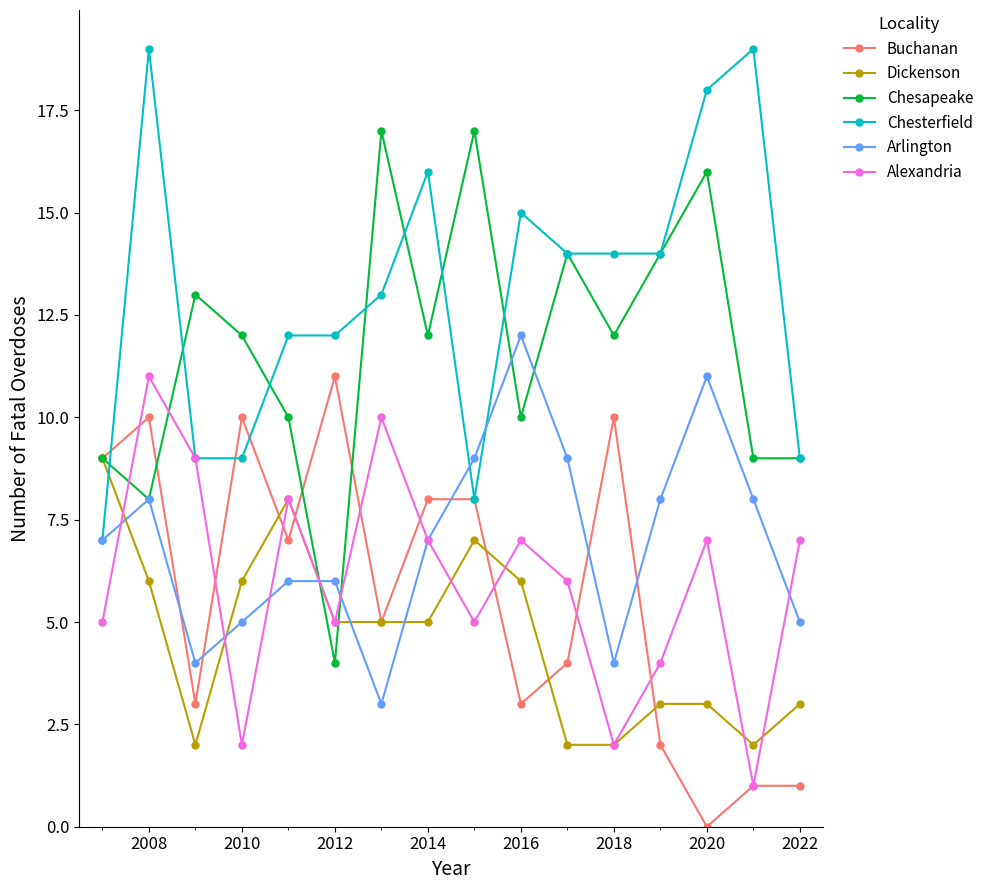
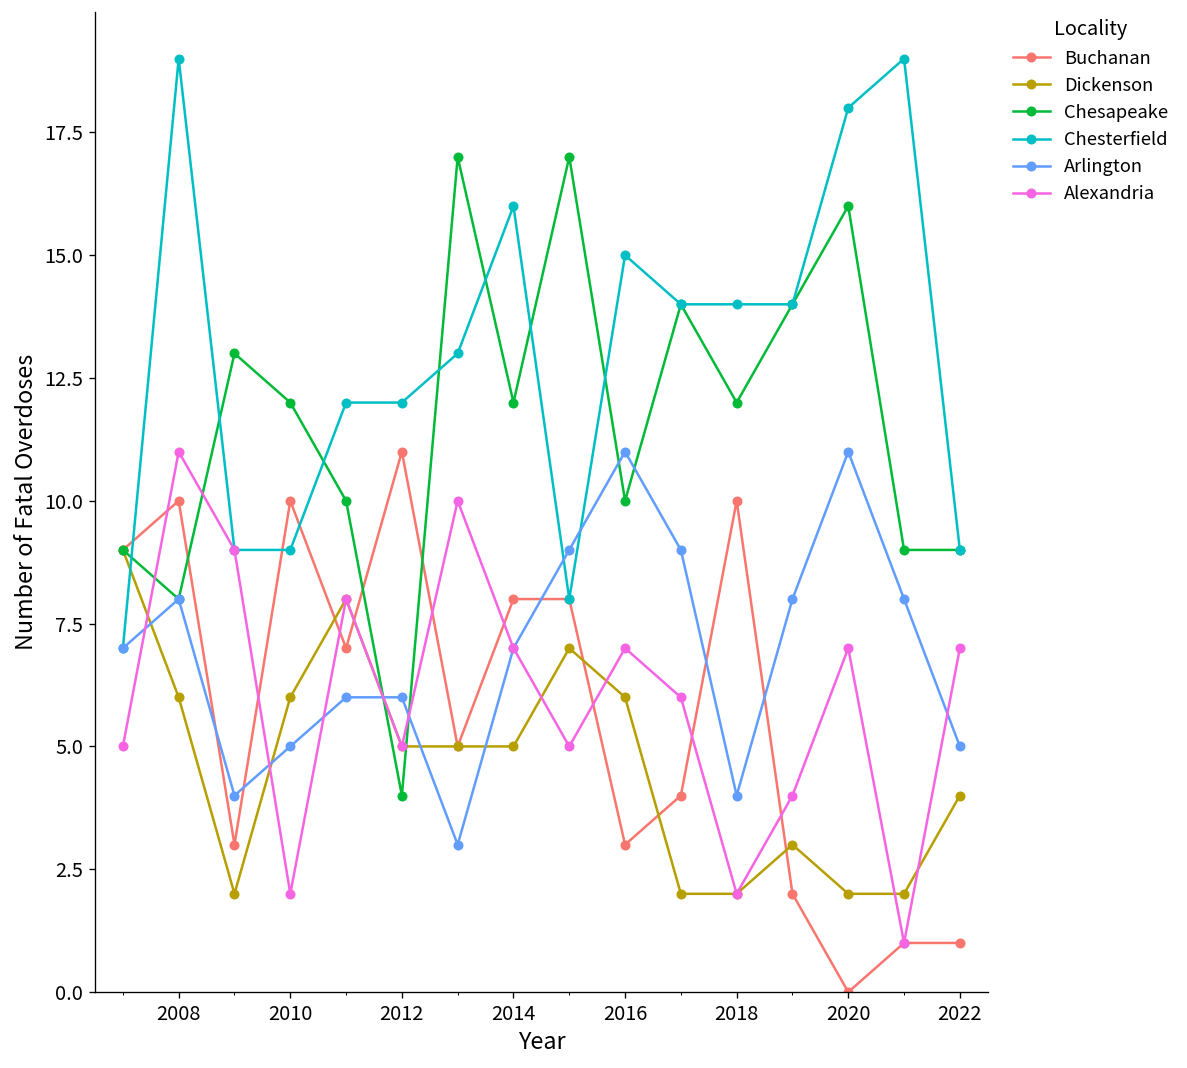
Arlington, 2016: 12 -> 11
Dickenson, 2020: 3 -> 2
Dickenson, 2022: 3 -> 4
